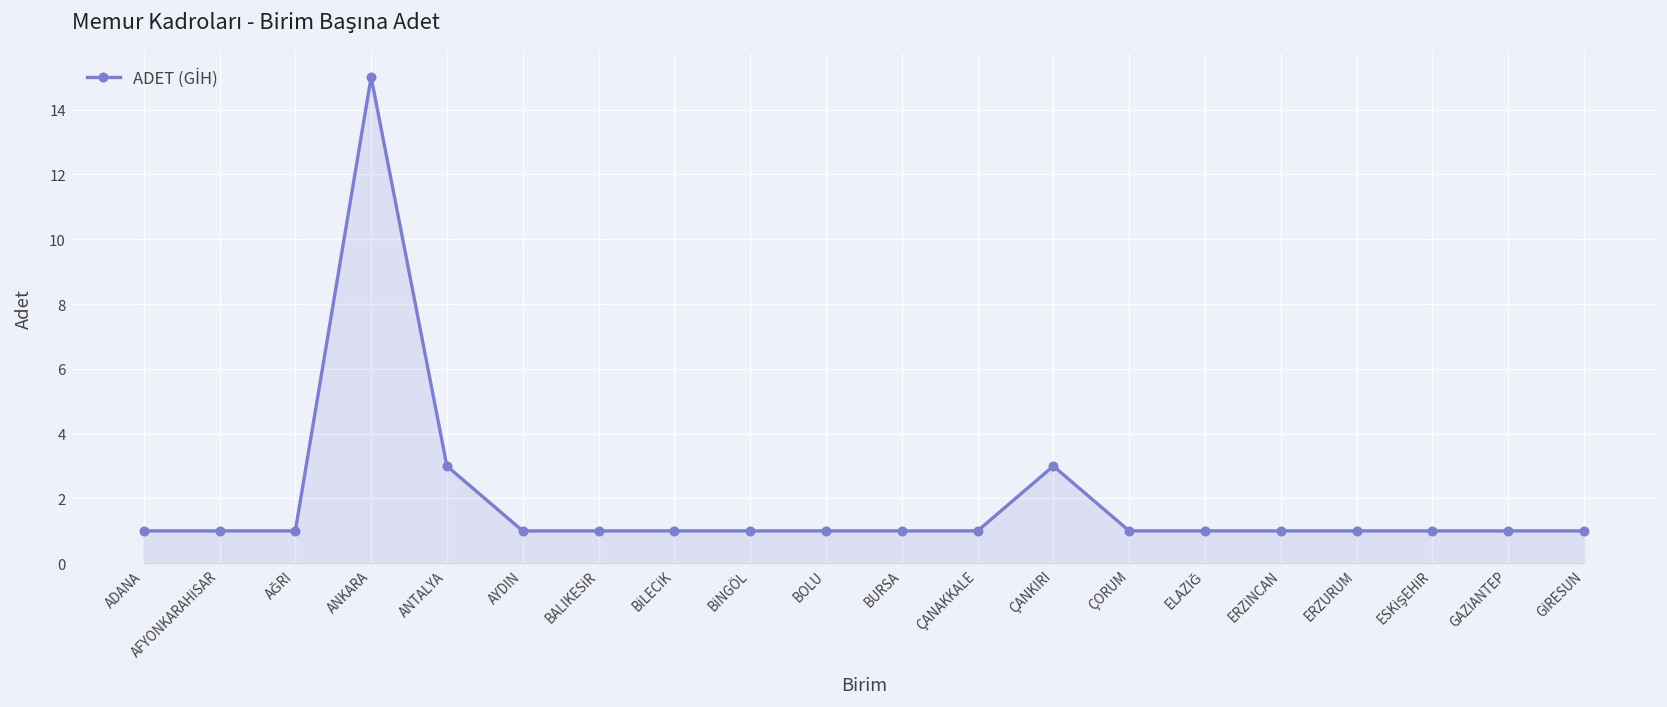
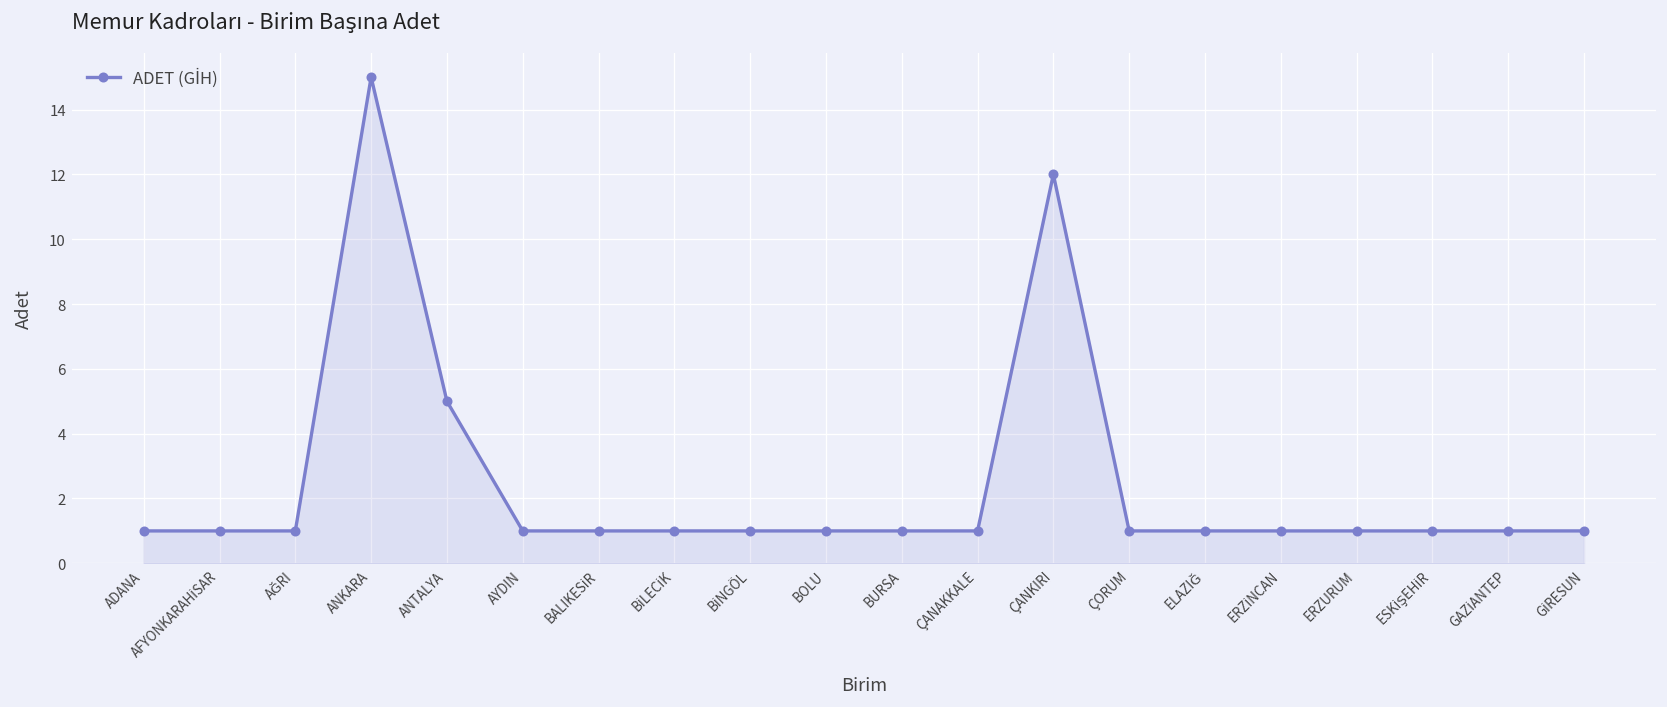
ANTALYA: 3 -> 5
ÇANKIRI: 3 -> 12
